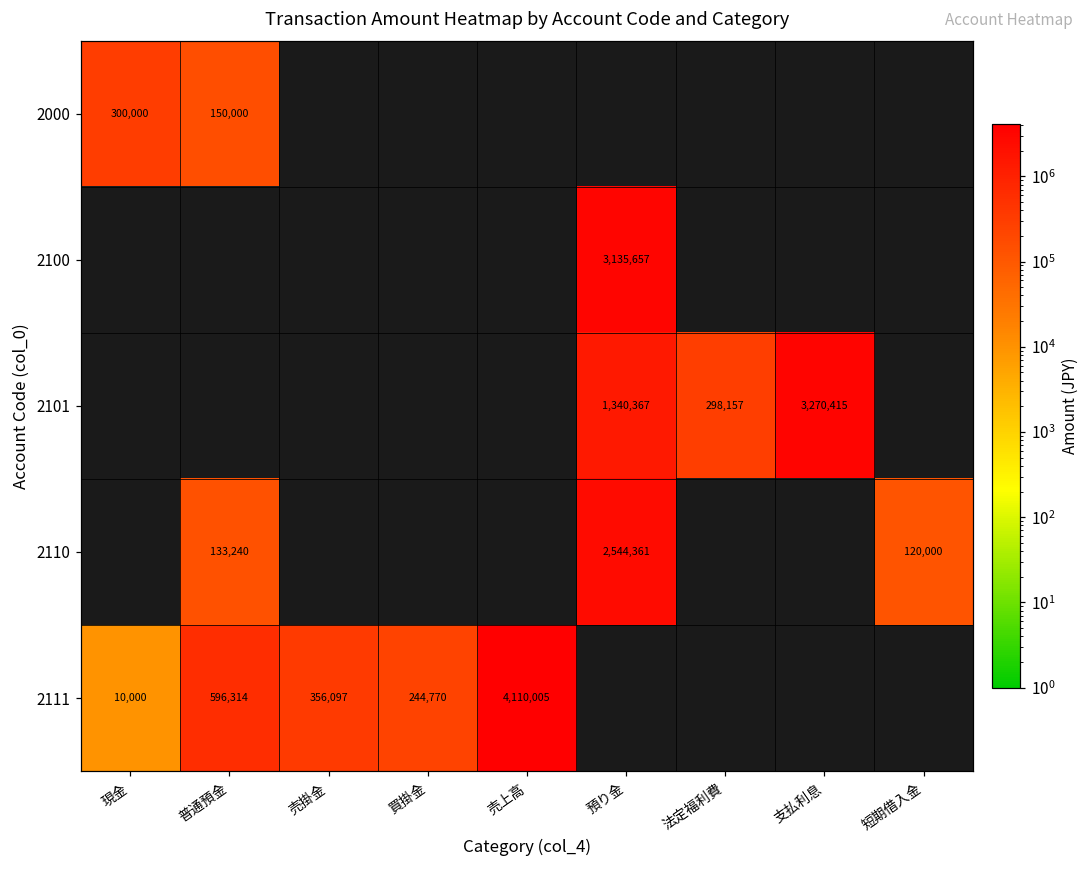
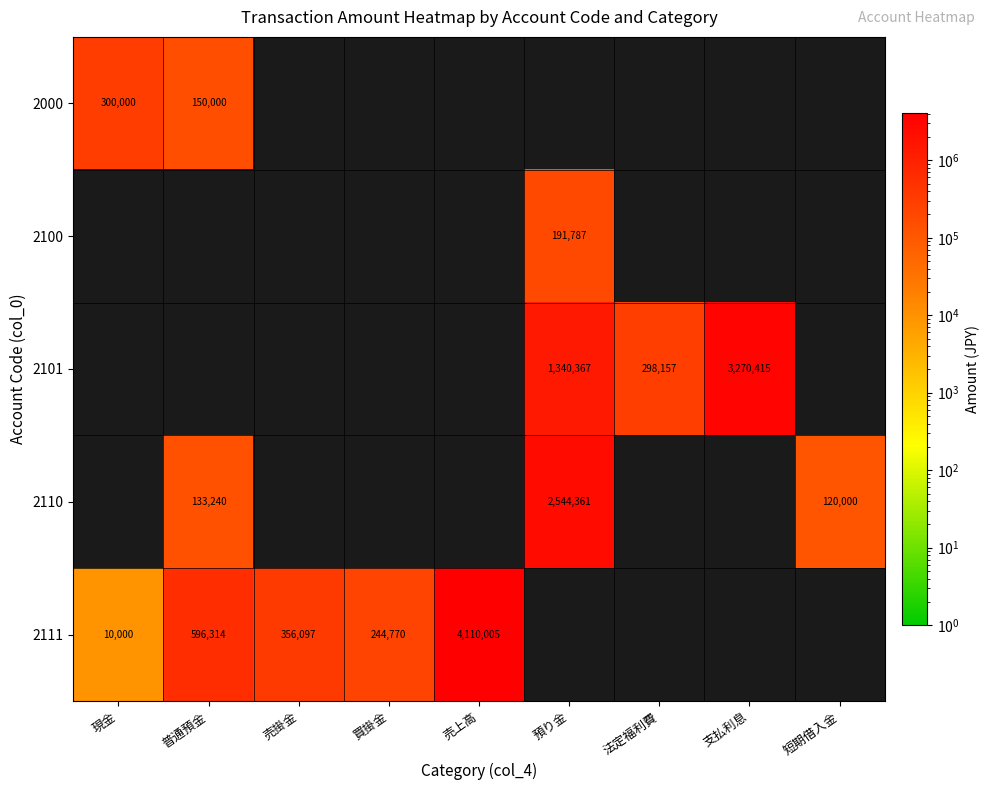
2100, 預り金: 3,135,657 -> 191,787
